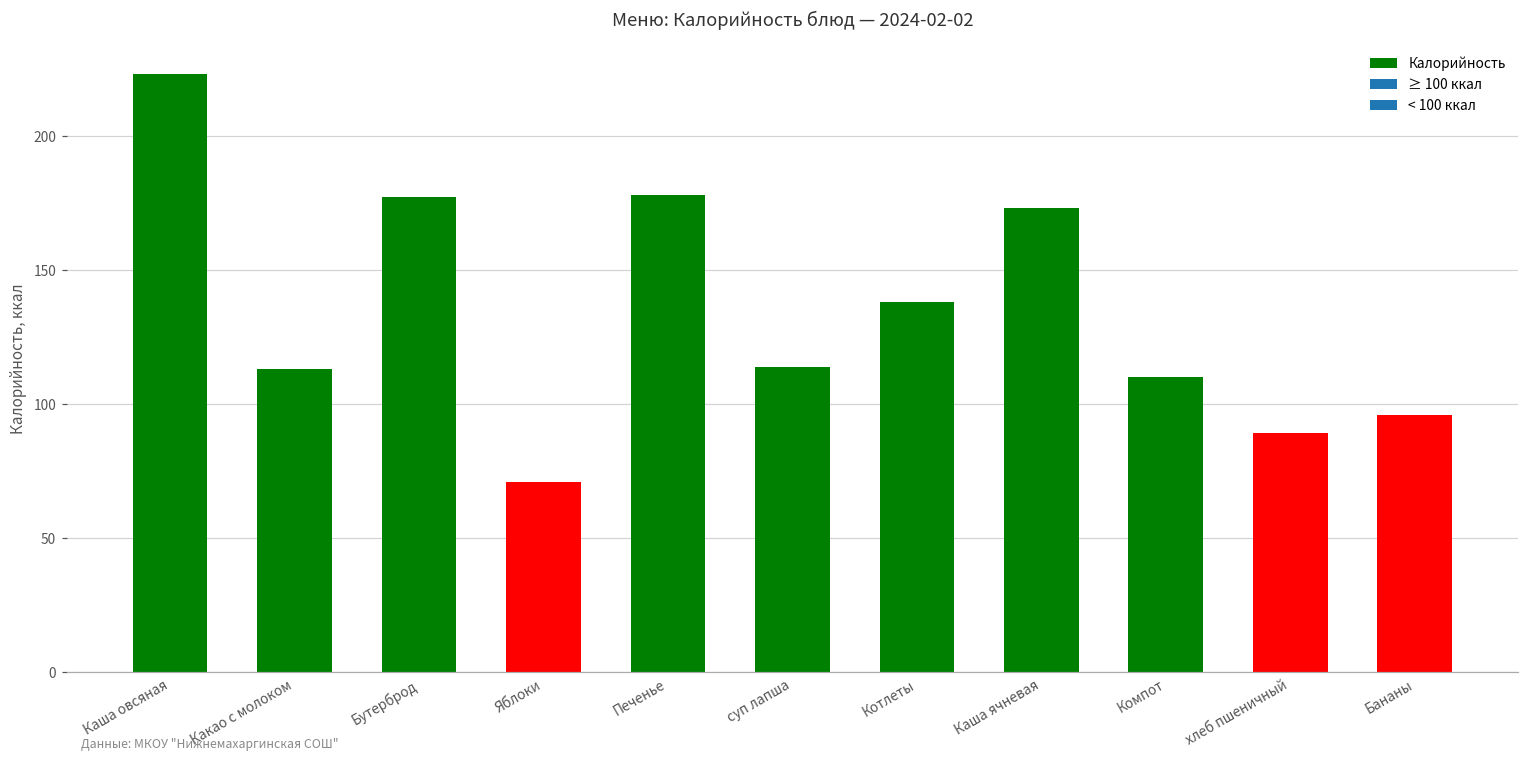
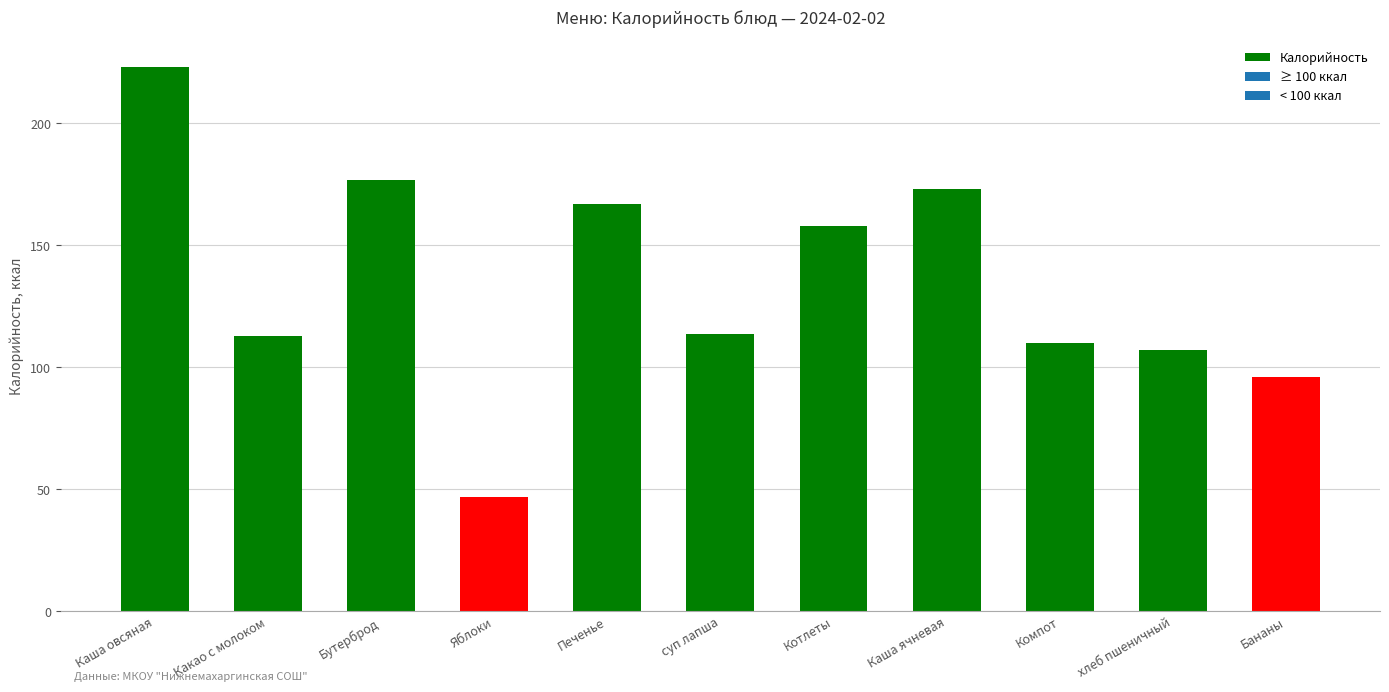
Яблоки: 71 -> 47
Печенье: 178 -> 167
Котлеты: 138 -> 158
хлеб пшеничный: 89 -> 107
